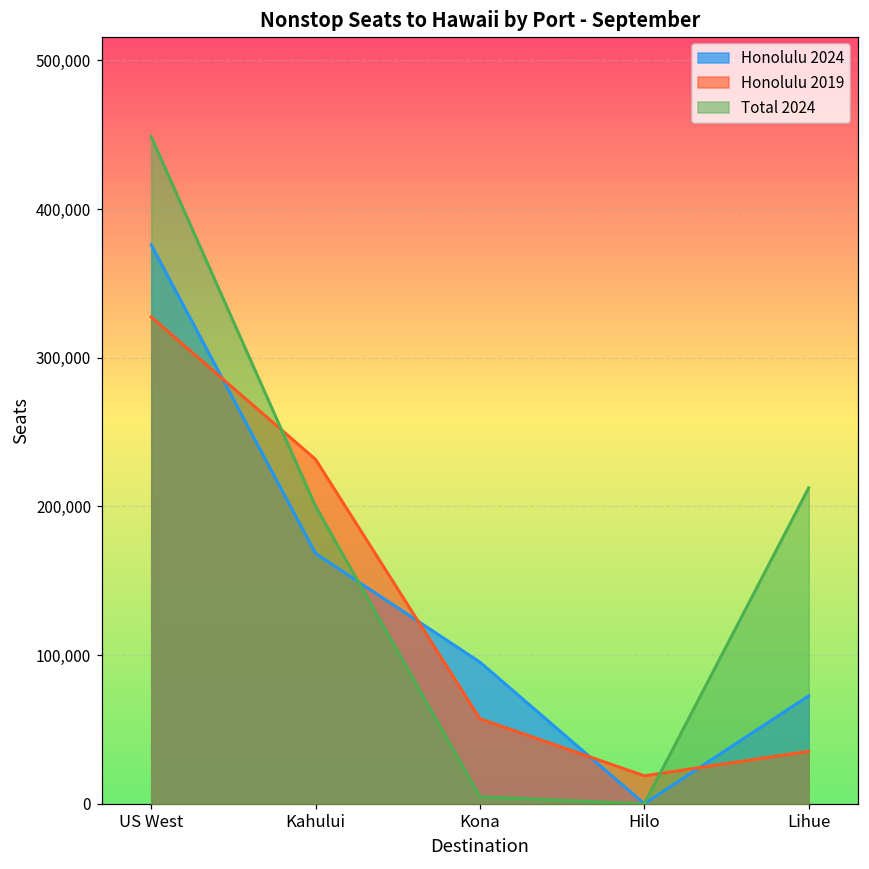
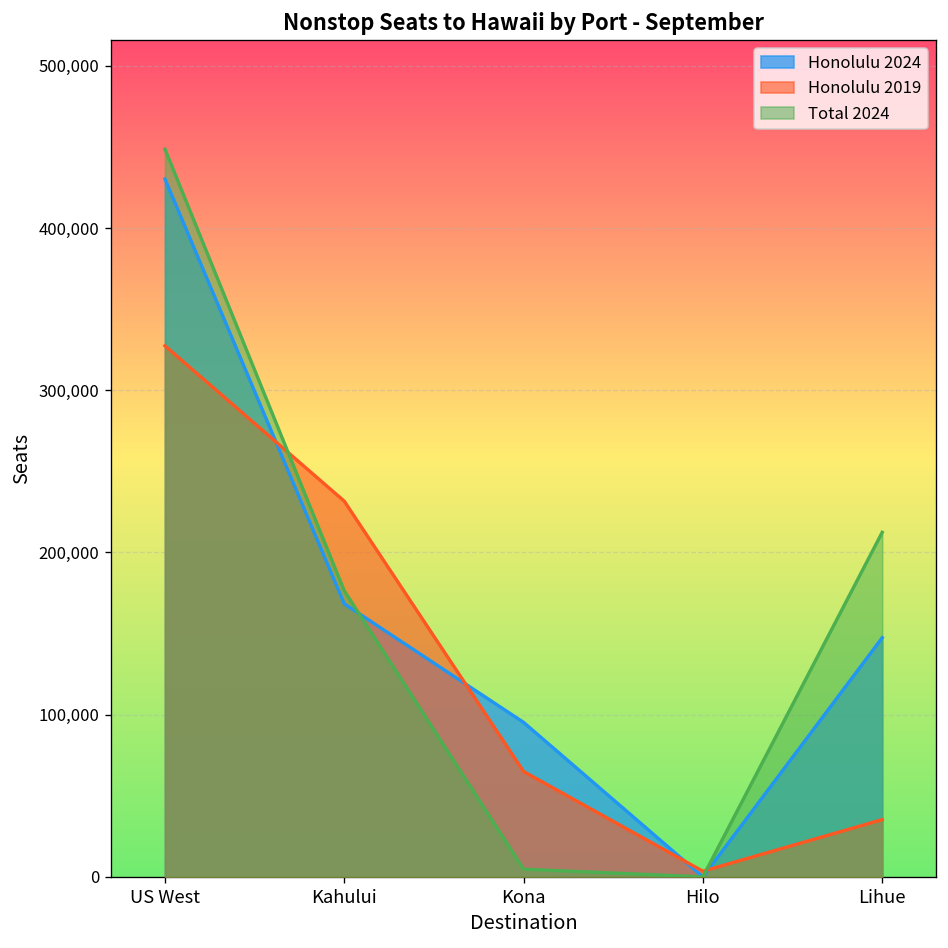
Honolulu 2024, US West: 376,000 -> 430,000
Total 2024, Kahului: 200,000 -> 176,000
Honolulu 2019, Kona: 57,000 -> 65,000
Honolulu 2019, Hilo: 19,000 -> 3,000
Honolulu 2024, Lihue: 73,000 -> 147,000
